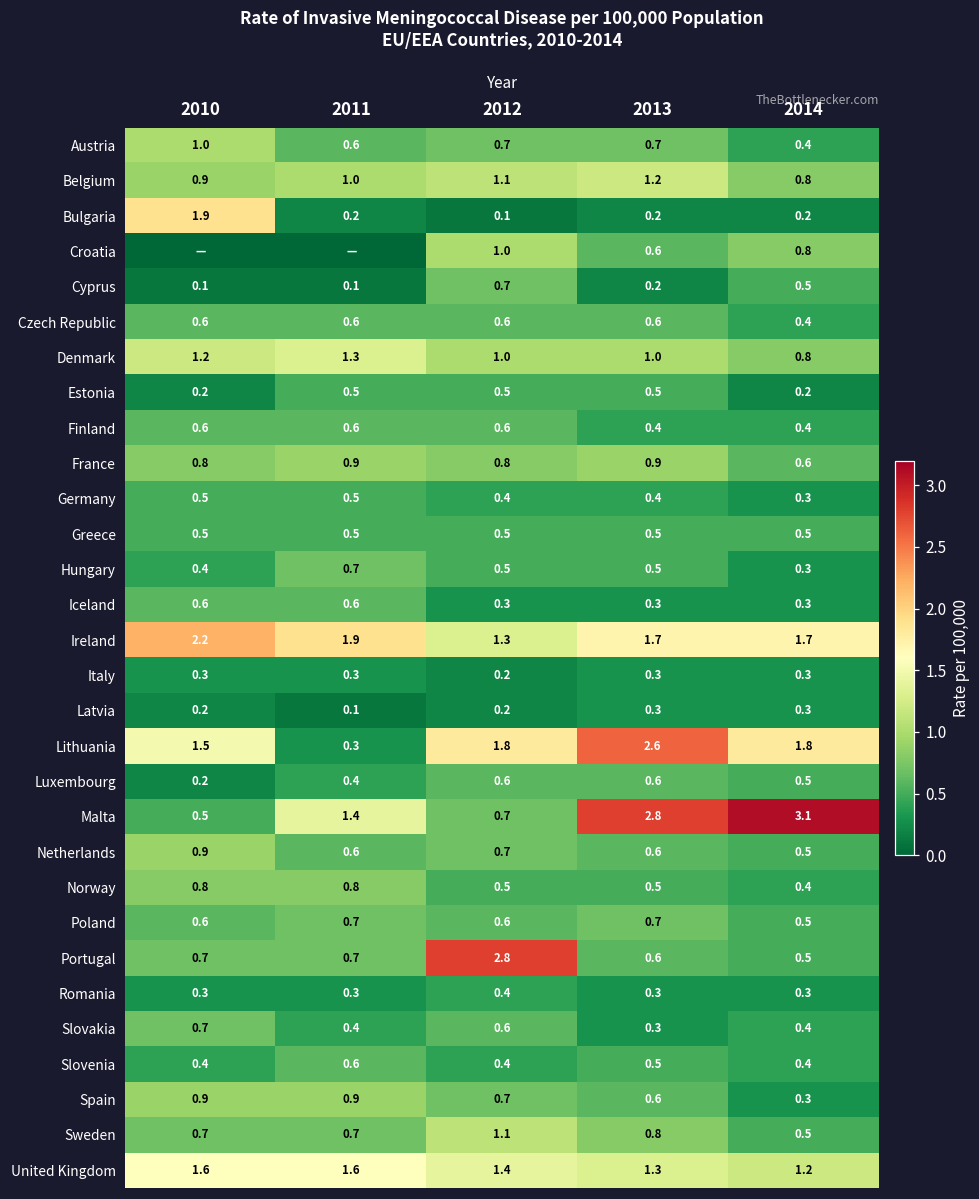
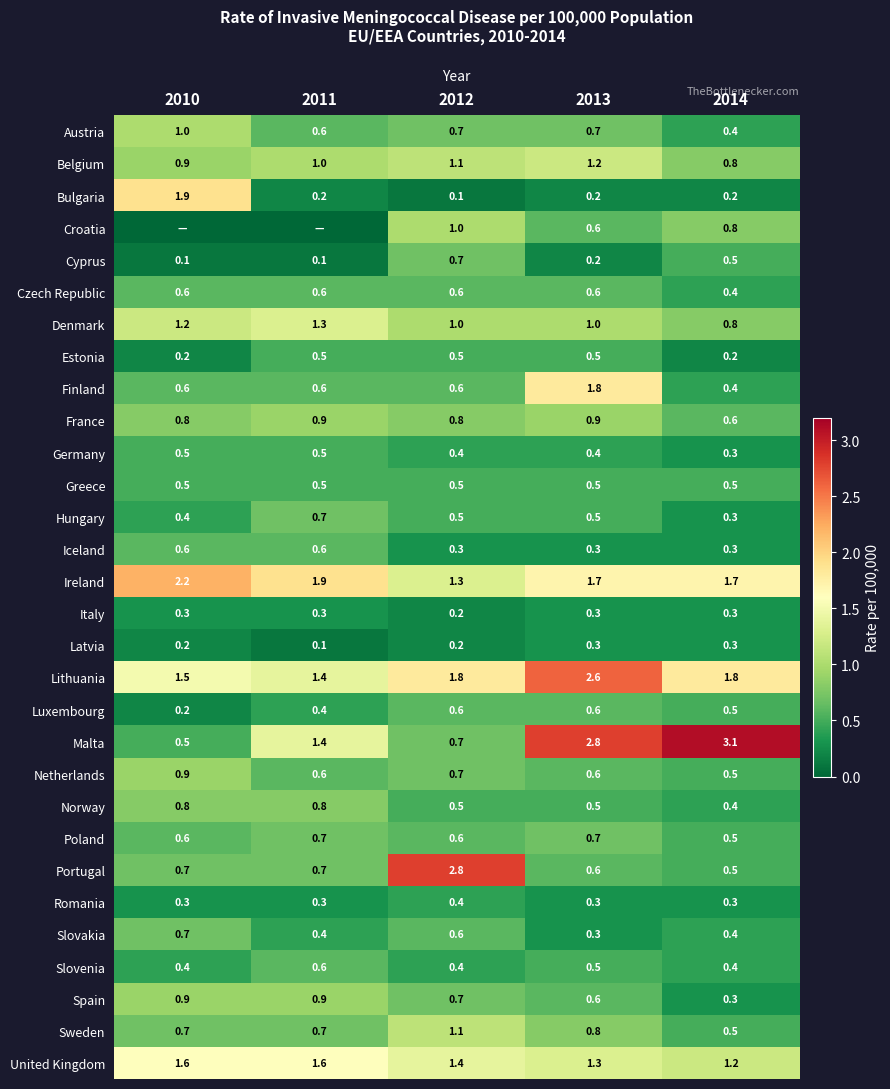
Finland, 2013: 0.4 -> 1.8
Lithuania, 2011: 0.3 -> 1.4
